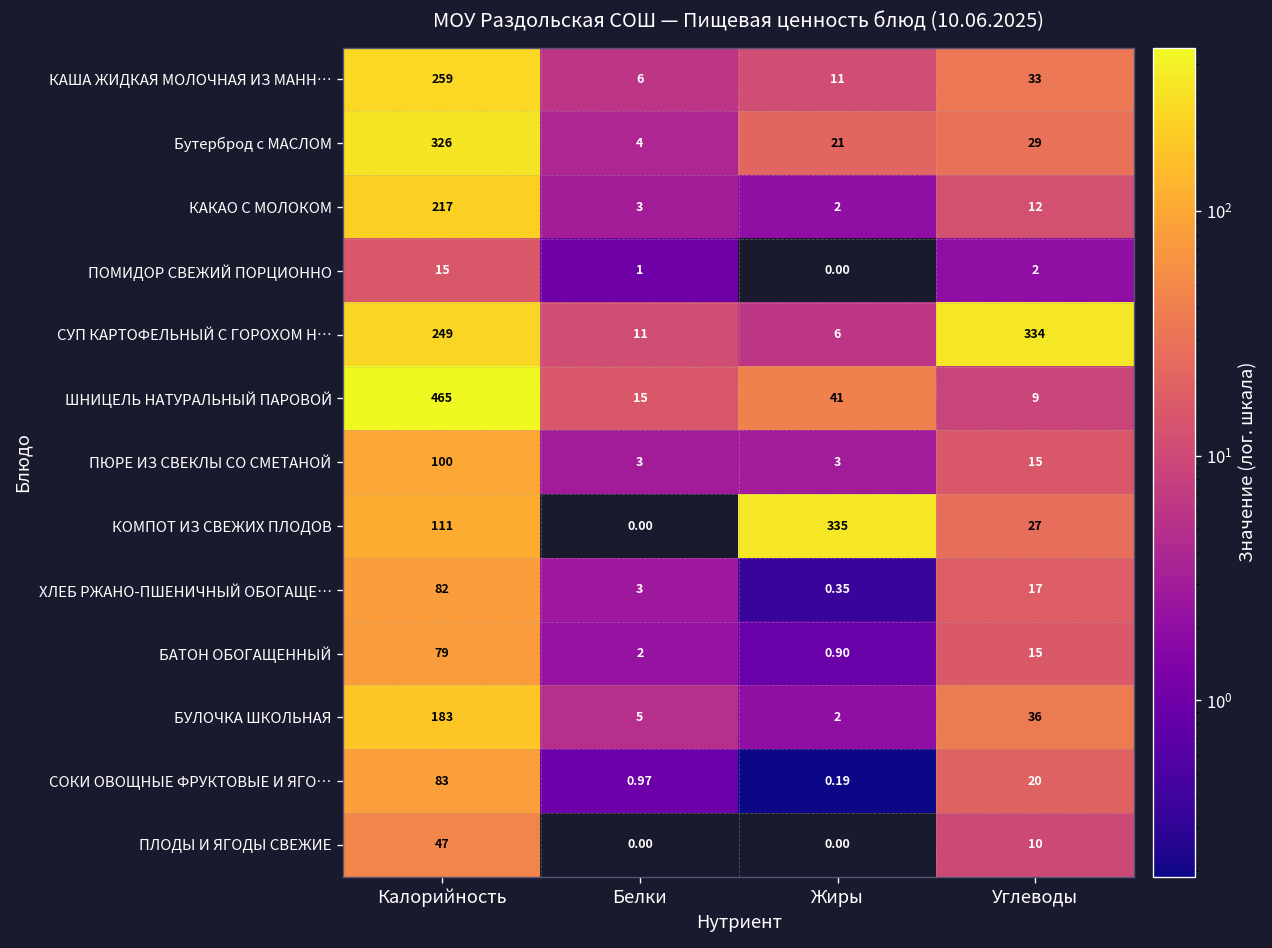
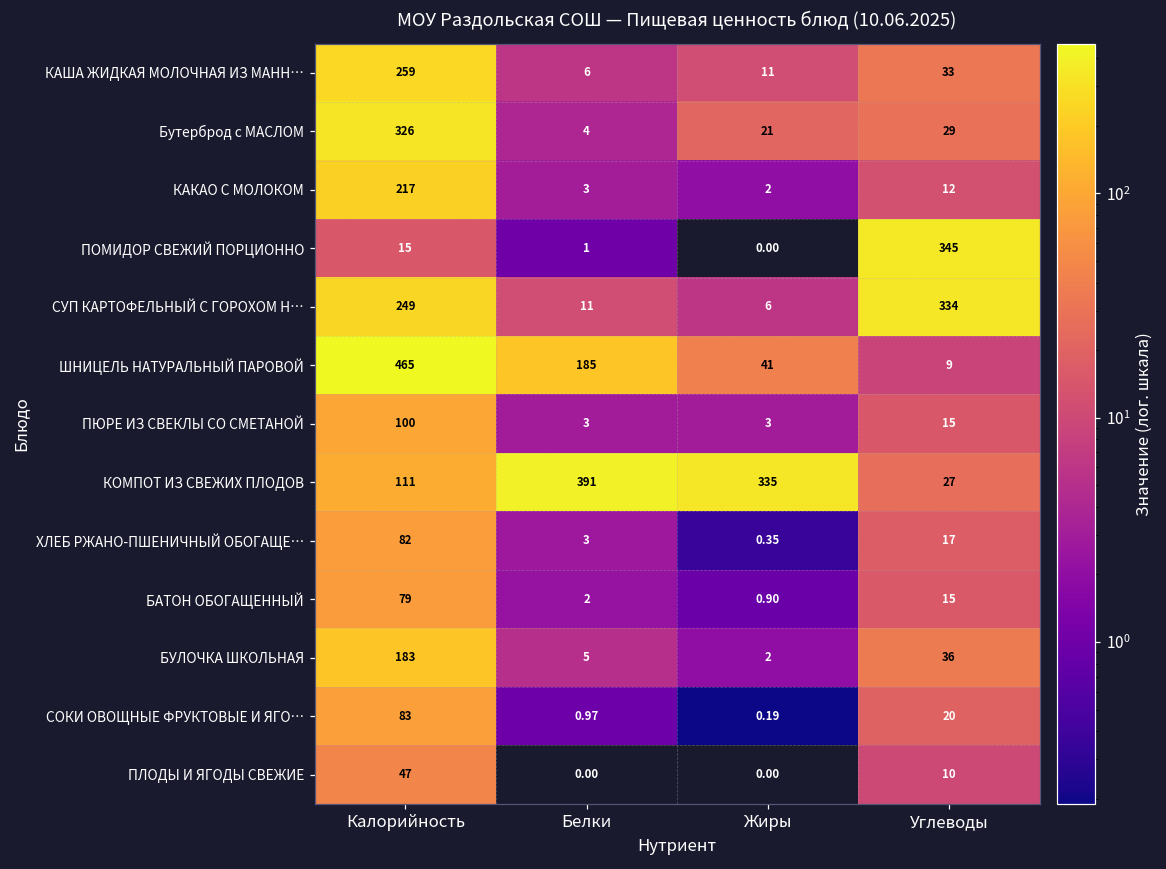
ПОМИДОР СВЕЖИЙ ПОРЦИОННО, Углеводы: 2 -> 345
ШНИЦЕЛЬ НАТУРАЛЬНЫЙ ПАРОВОЙ, Белки: 15 -> 185
КОМПОТ ИЗ СВЕЖИХ ПЛОДОВ, Белки: 0.00 -> 391
